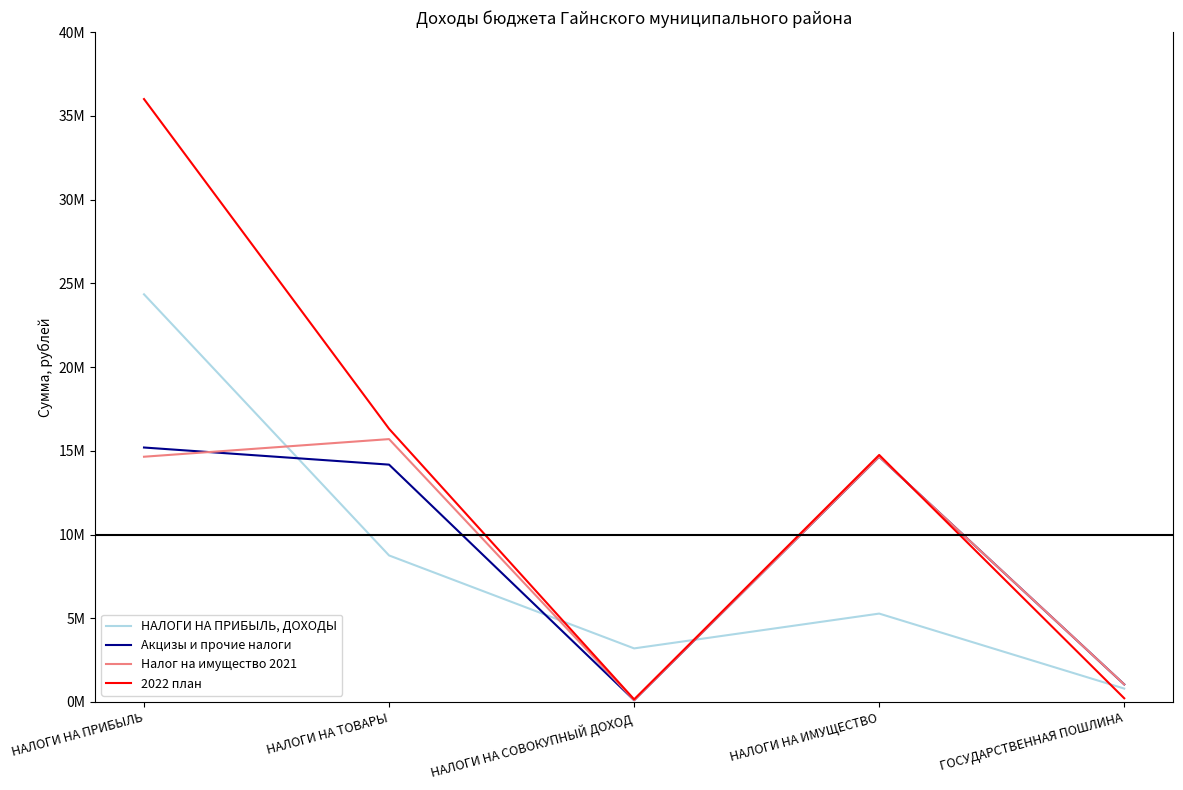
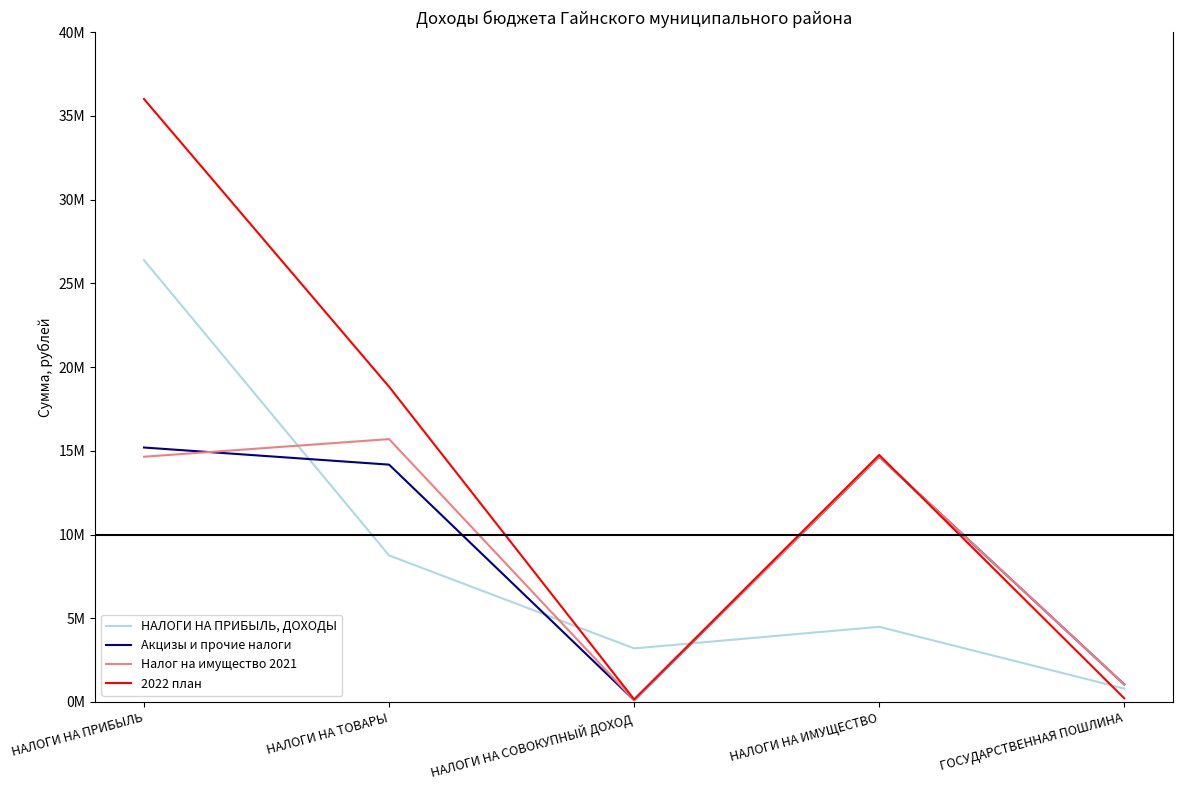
НАЛОГИ НА ПРИБЫЛЬ, ДОХОДЫ, НАЛОГИ НА ПРИБЫЛЬ: 24300000 -> 26400000
2022 план, НАЛОГИ НА ТОВАРЫ: 16300000 -> 18800000
НАЛОГИ НА ПРИБЫЛЬ, ДОХОДЫ, НАЛОГИ НА ИМУЩЕСТВО: 5300000 -> 4500000
